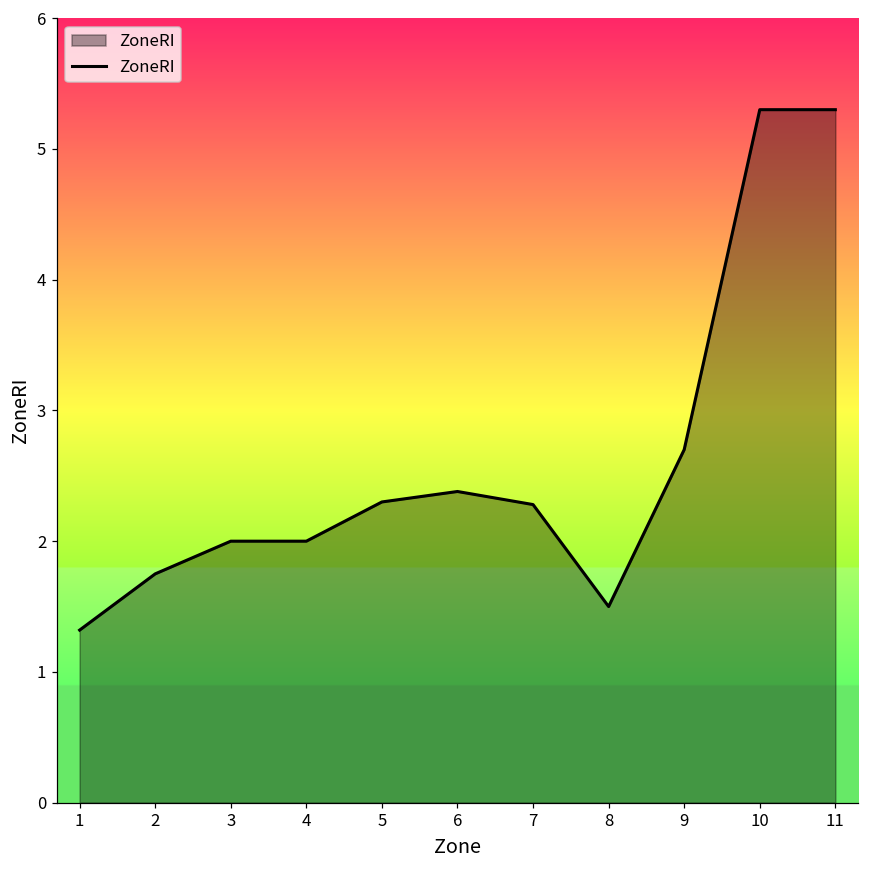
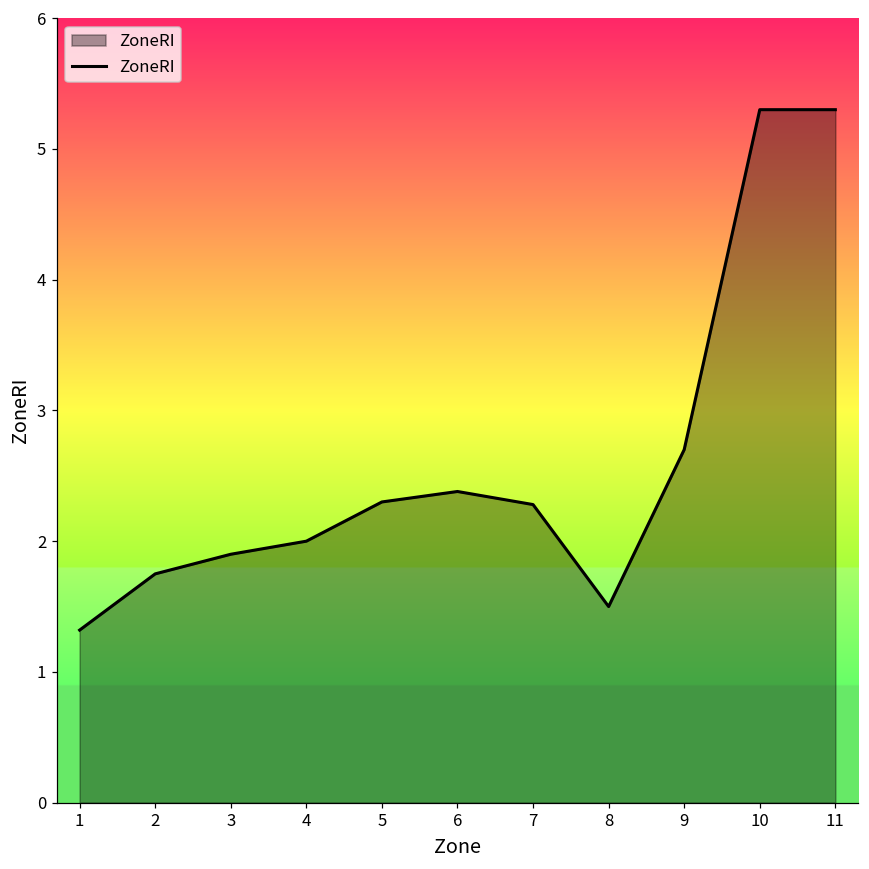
3: 2.0 -> 1.9
